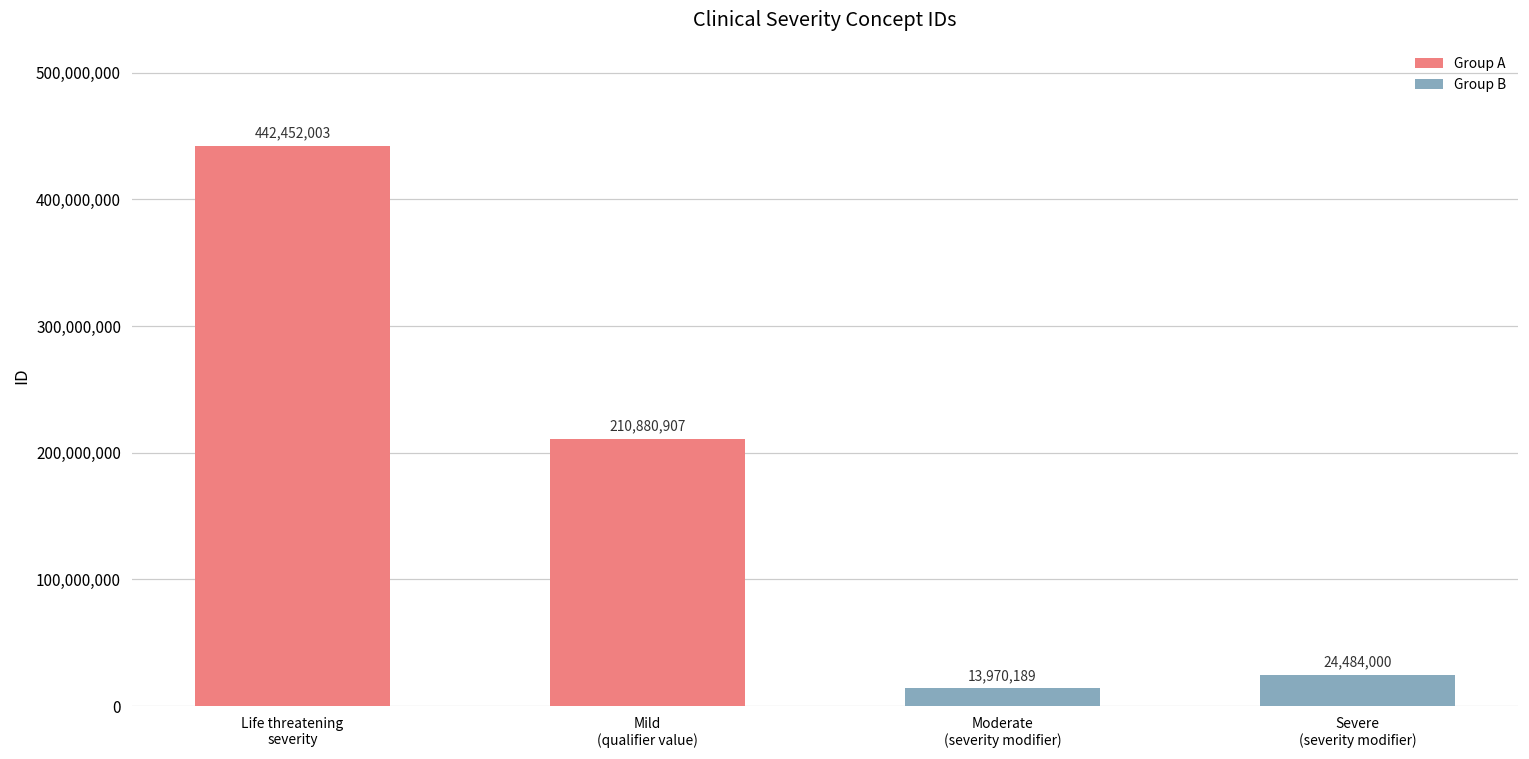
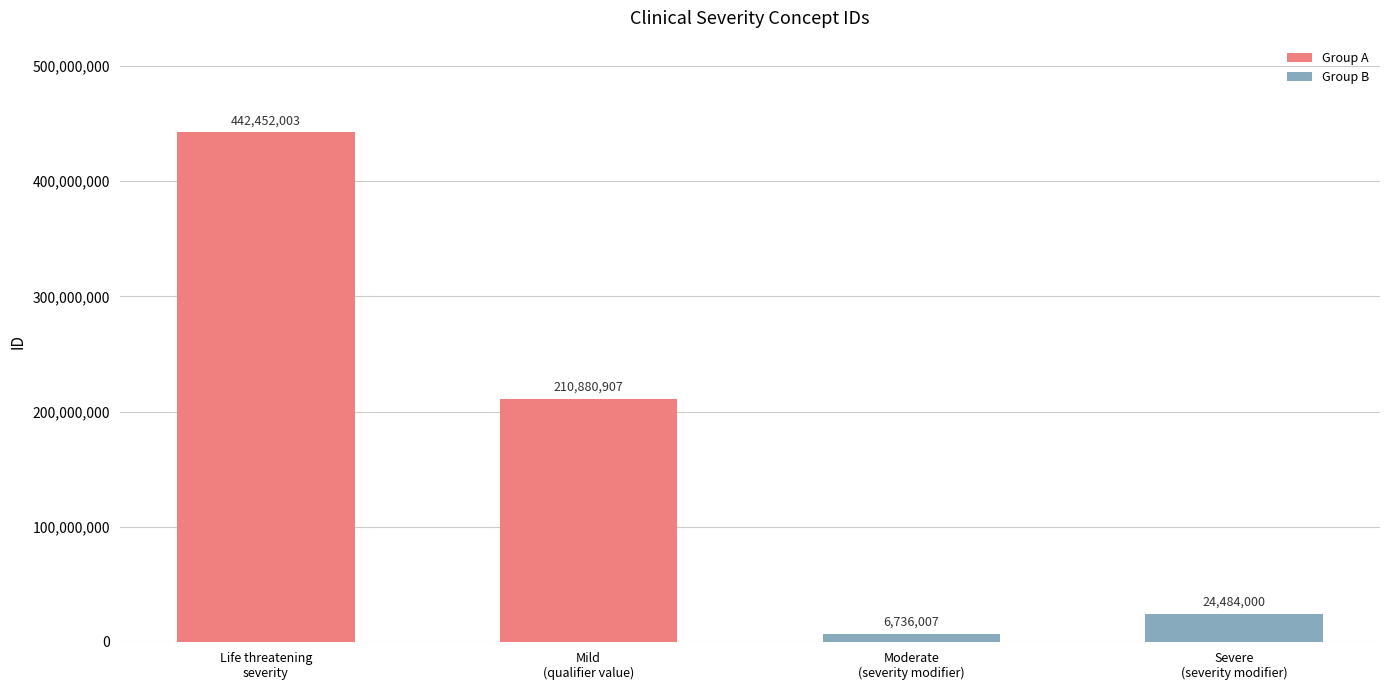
Moderate (severity modifier): 13,970,189 -> 6,736,007
